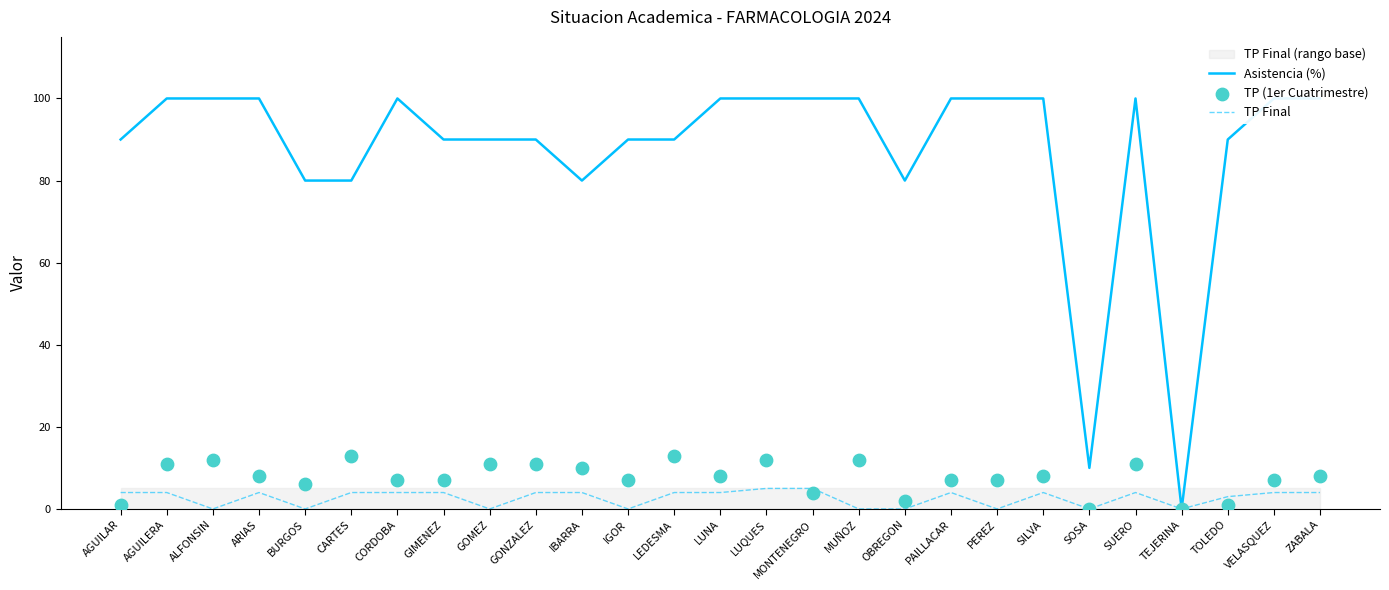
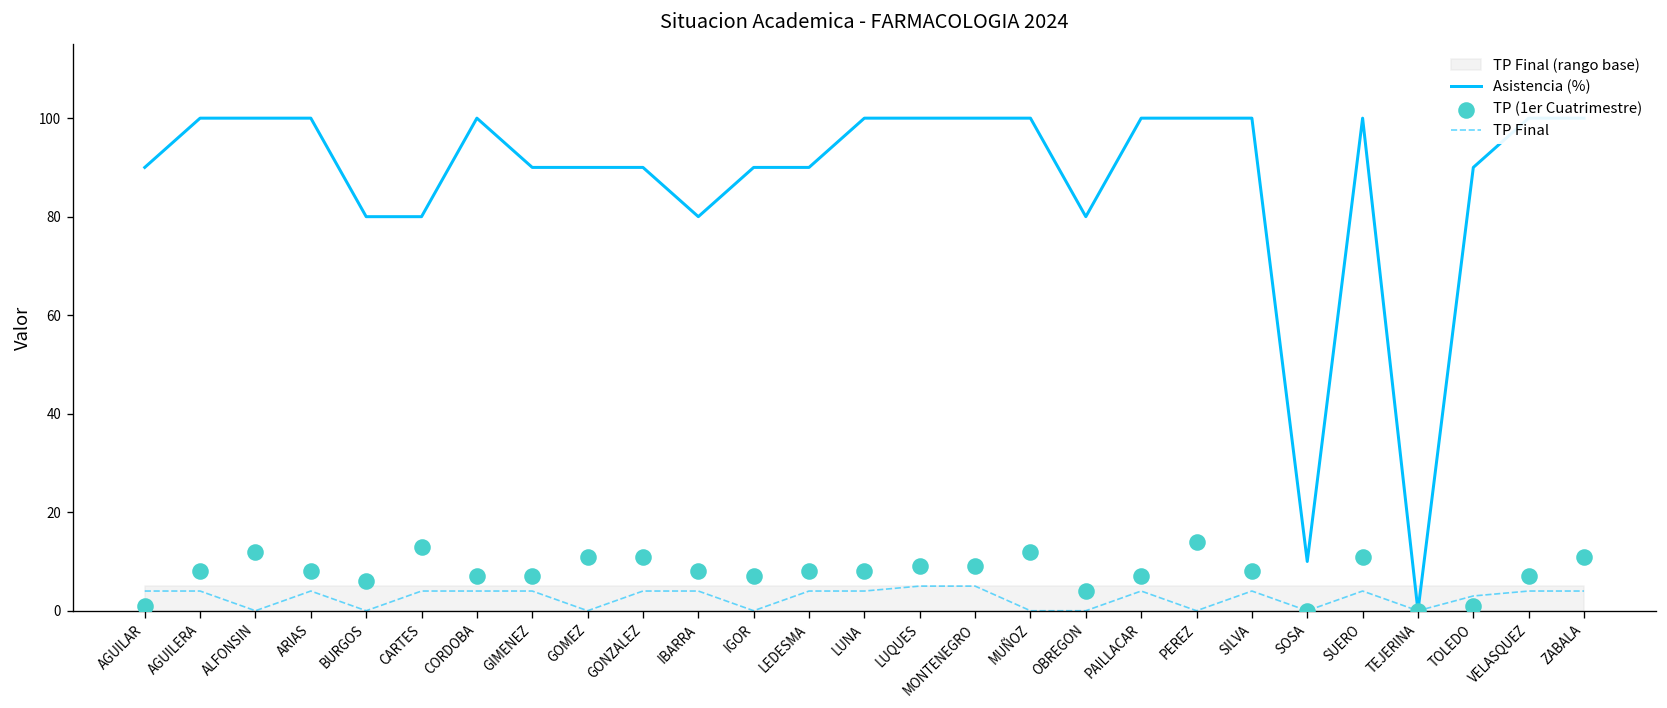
TP (1er Cuatrimestre), AGUILERA: 11 -> 8
TP (1er Cuatrimestre), IBARRA: 10 -> 8
TP (1er Cuatrimestre), LEDESMA: 13 -> 8
TP (1er Cuatrimestre), LUQUES: 12 -> 9
TP (1er Cuatrimestre), MONTENEGRO: 4 -> 9
TP (1er Cuatrimestre), OBREGON: 2 -> 4
TP (1er Cuatrimestre), PEREZ: 7 -> 14
TP (1er Cuatrimestre), ZABALA: 8 -> 11
